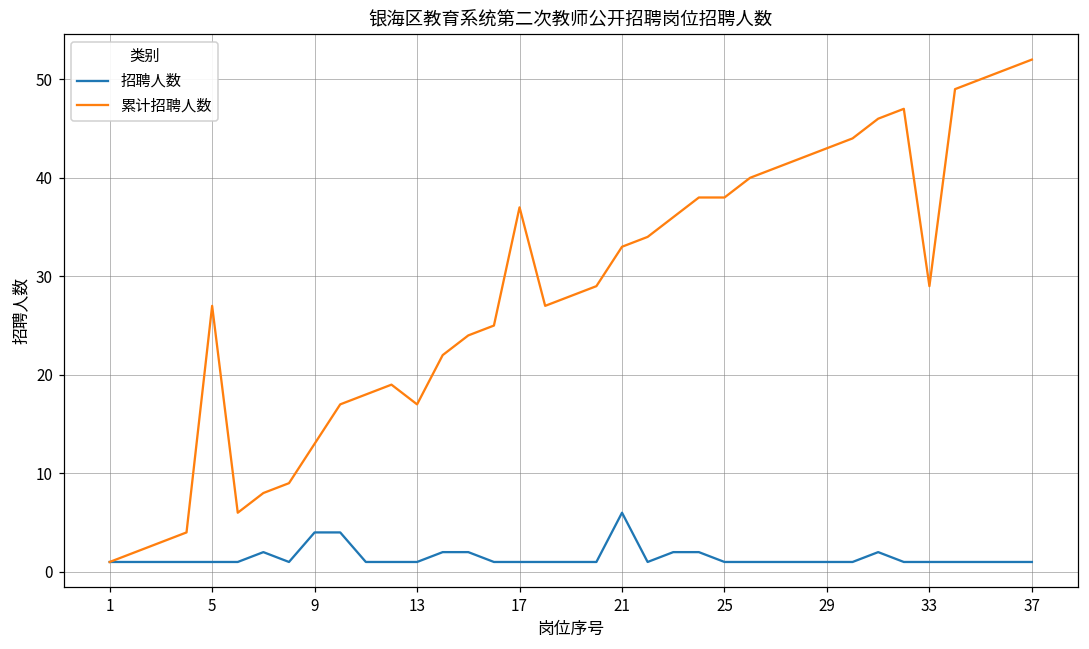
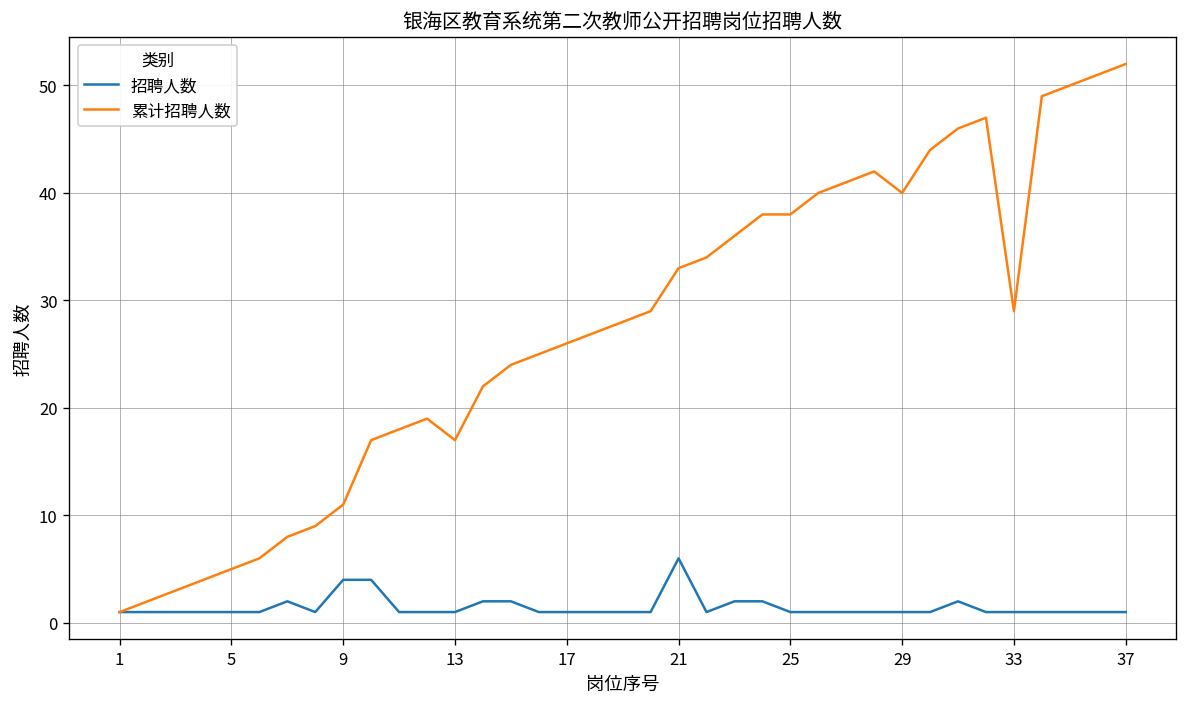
累计招聘人数, 5: 27 -> 5
累计招聘人数, 9: 13 -> 11
累计招聘人数, 17: 37 -> 26
累计招聘人数, 29: 43 -> 40
